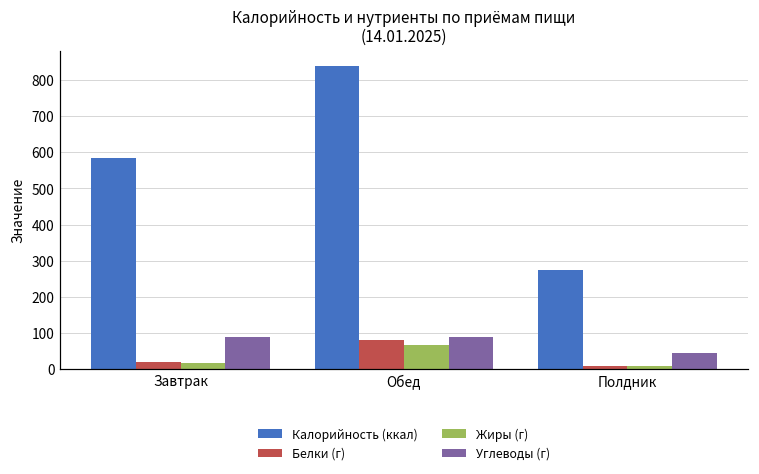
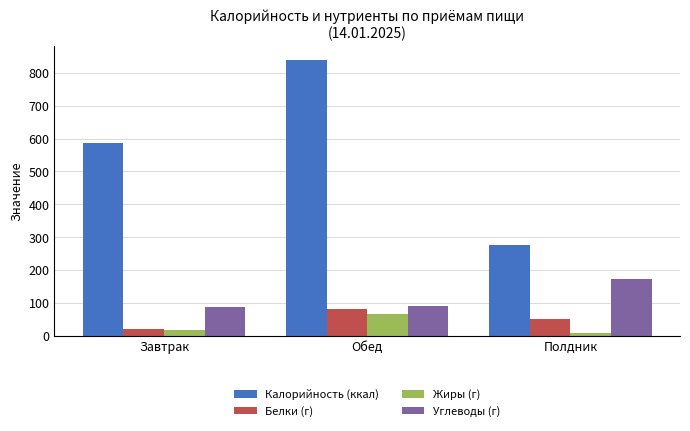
Белки (г), Полдник: 10 -> 50
Углеводы (г), Полдник: 40 -> 170
